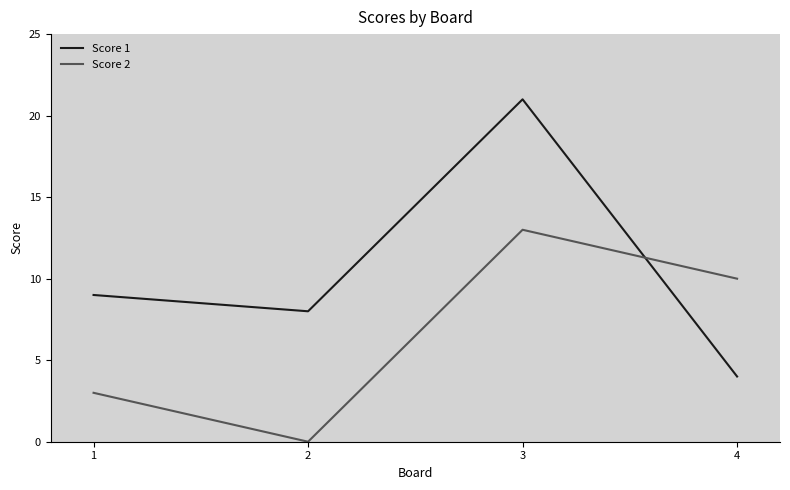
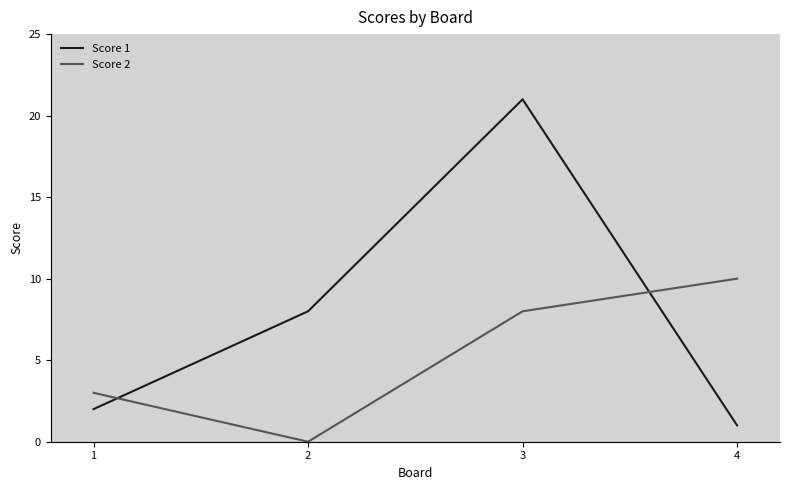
Score 1, 1: 9 -> 2
Score 2, 3: 13 -> 8
Score 1, 4: 4 -> 1
